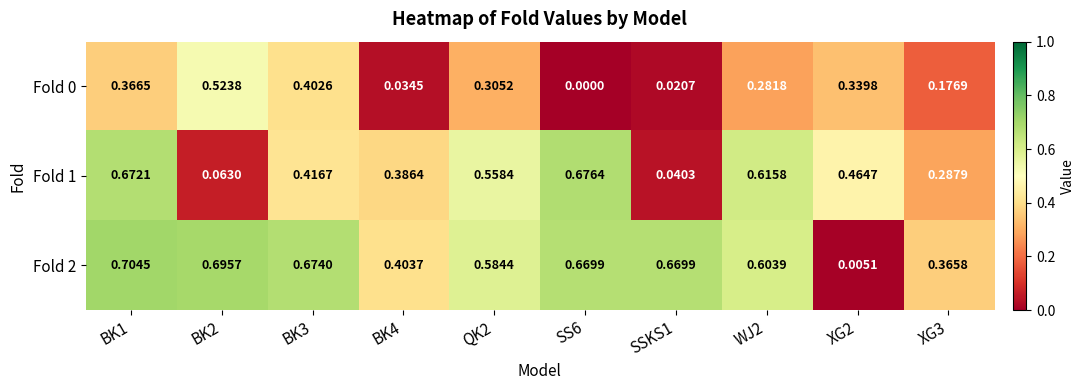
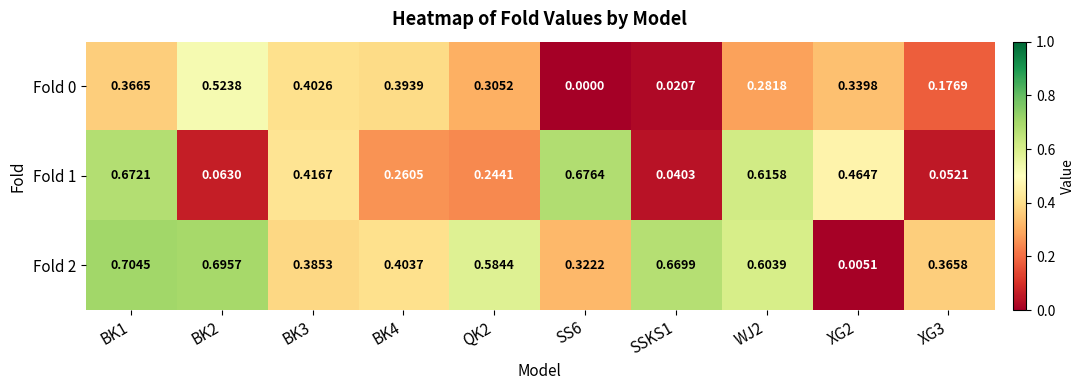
Fold 0, BK4: 0.0345 -> 0.3939
Fold 1, BK4: 0.3864 -> 0.2605
Fold 1, QK2: 0.5584 -> 0.2441
Fold 1, XG3: 0.2879 -> 0.0521
Fold 2, BK3: 0.6740 -> 0.3853
Fold 2, SS6: 0.6699 -> 0.3222
